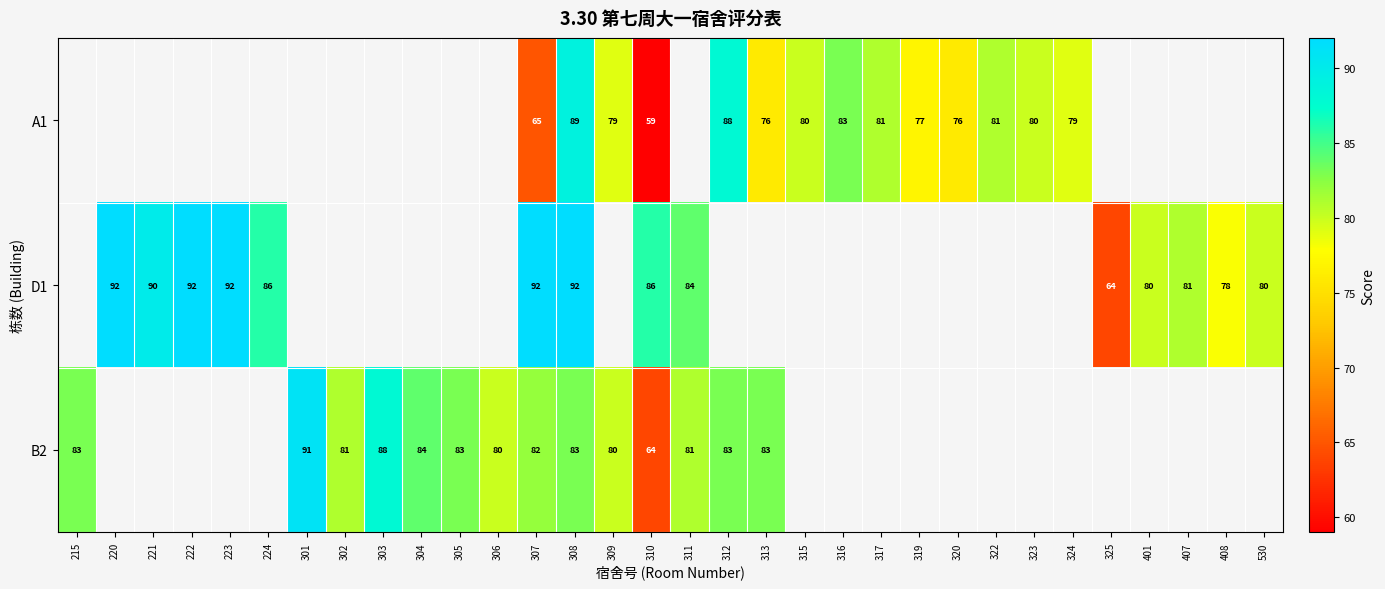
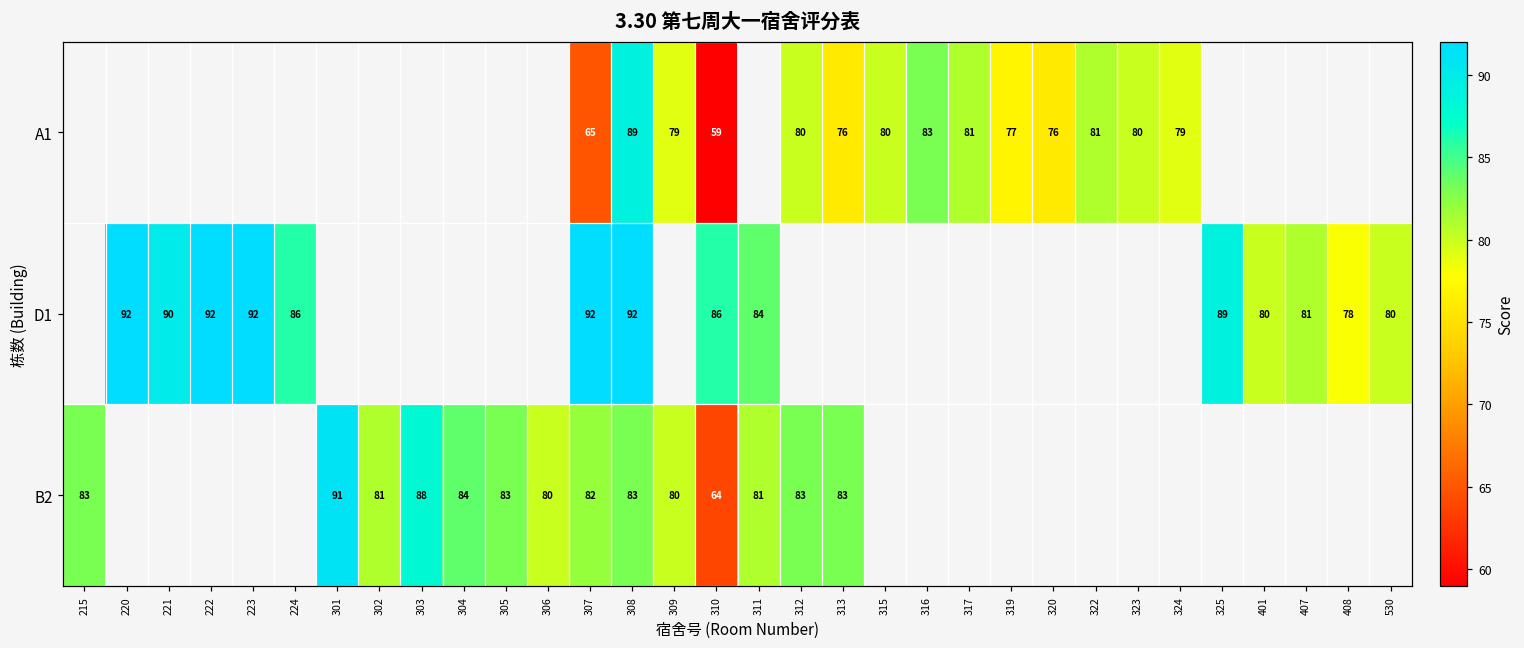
A1, 312: 88 -> 80
D1, 325: 64 -> 89
